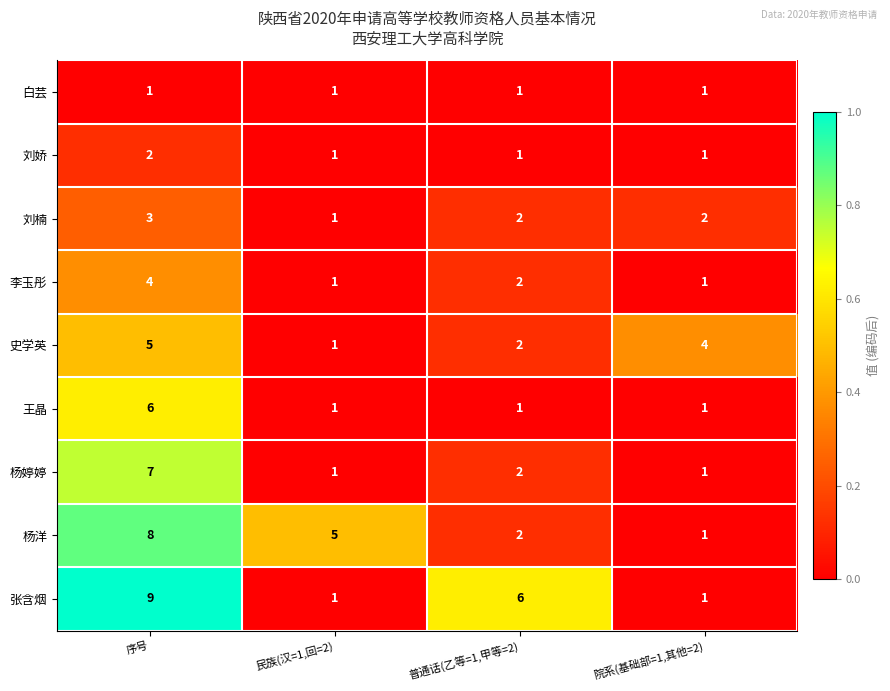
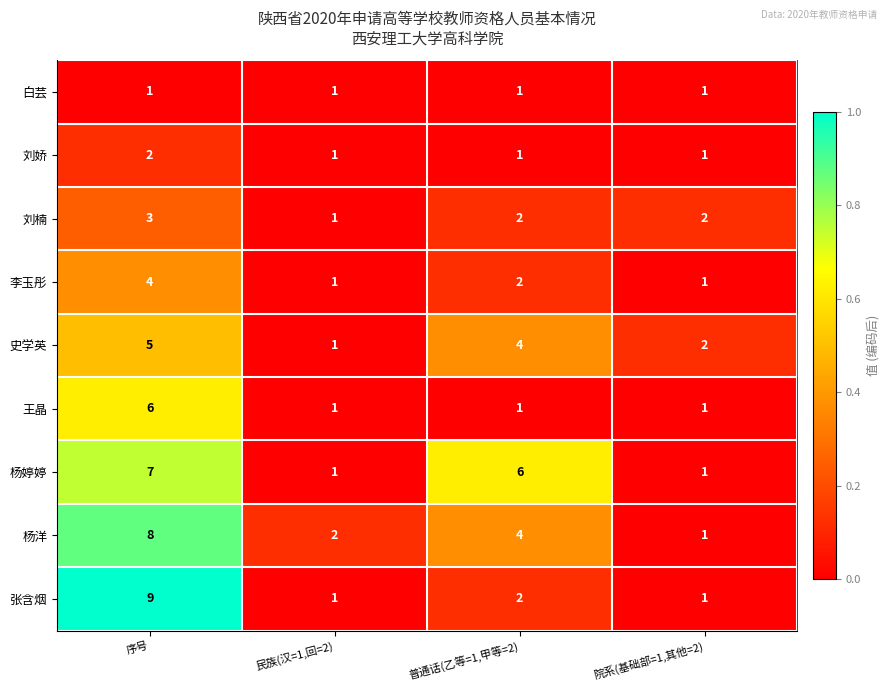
史学英, 普通话(乙等=1,甲等=2): 2 -> 4
史学英, 院系(基础部=1,其他=2): 4 -> 2
杨婷婷, 普通话(乙等=1,甲等=2): 2 -> 6
杨洋, 民族(汉=1,回=2): 5 -> 2
杨洋, 普通话(乙等=1,甲等=2): 2 -> 4
张含烟, 普通话(乙等=1,甲等=2): 6 -> 2
